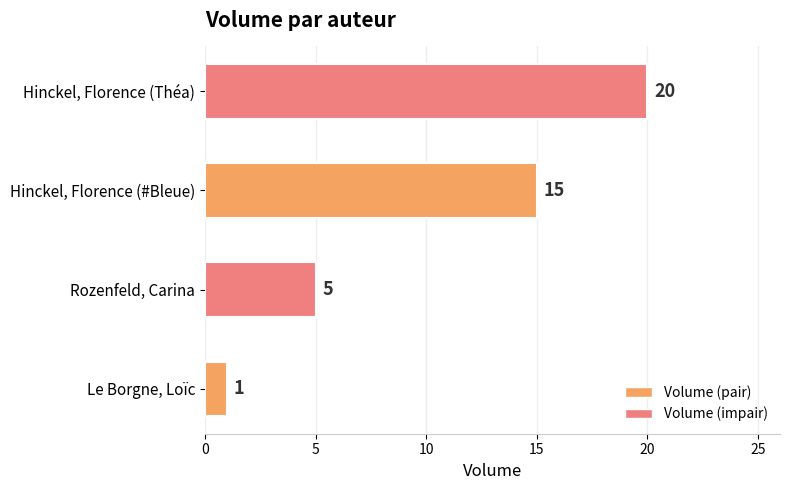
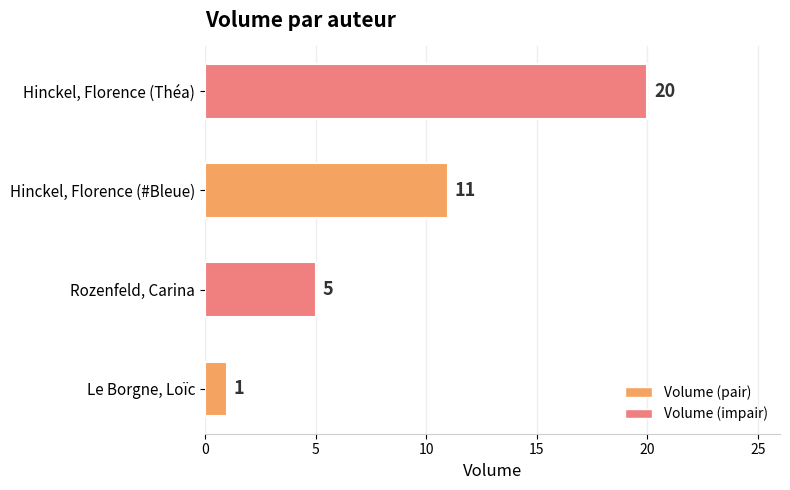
Hinckel, Florence (#Bleue): 15 -> 11
